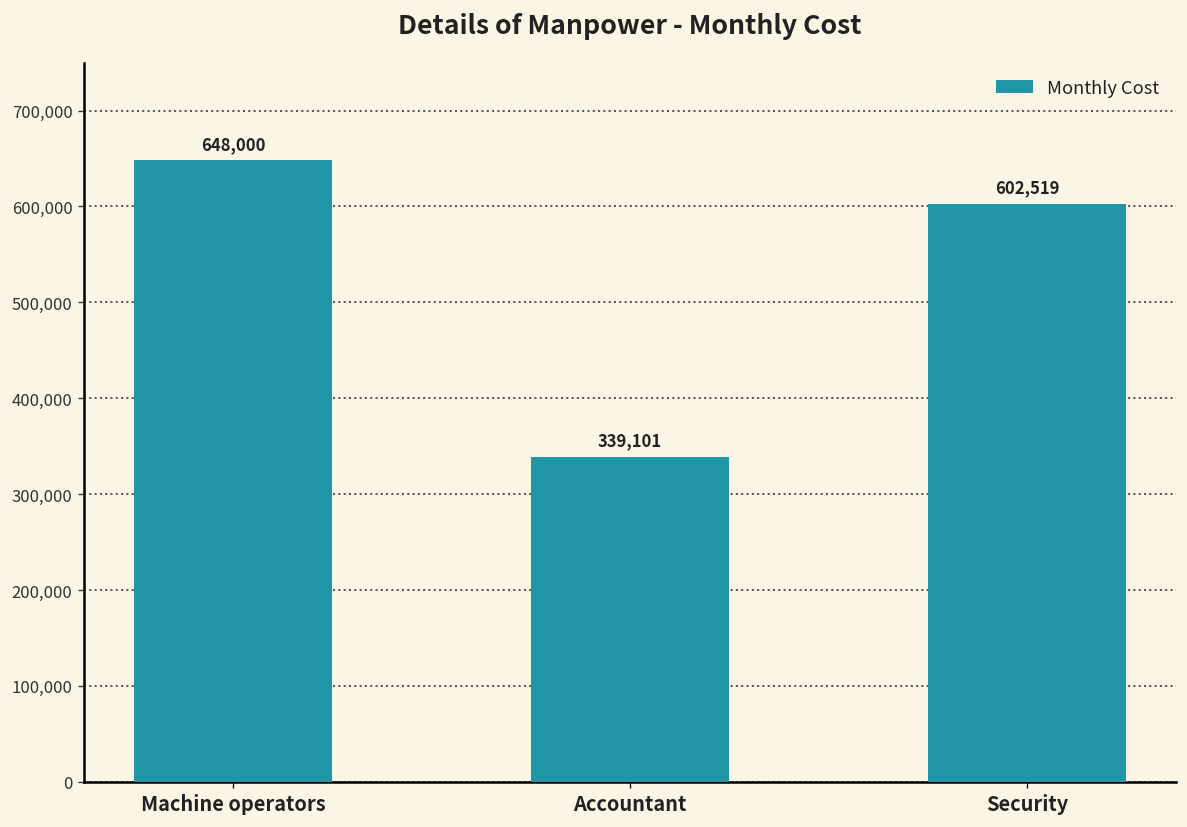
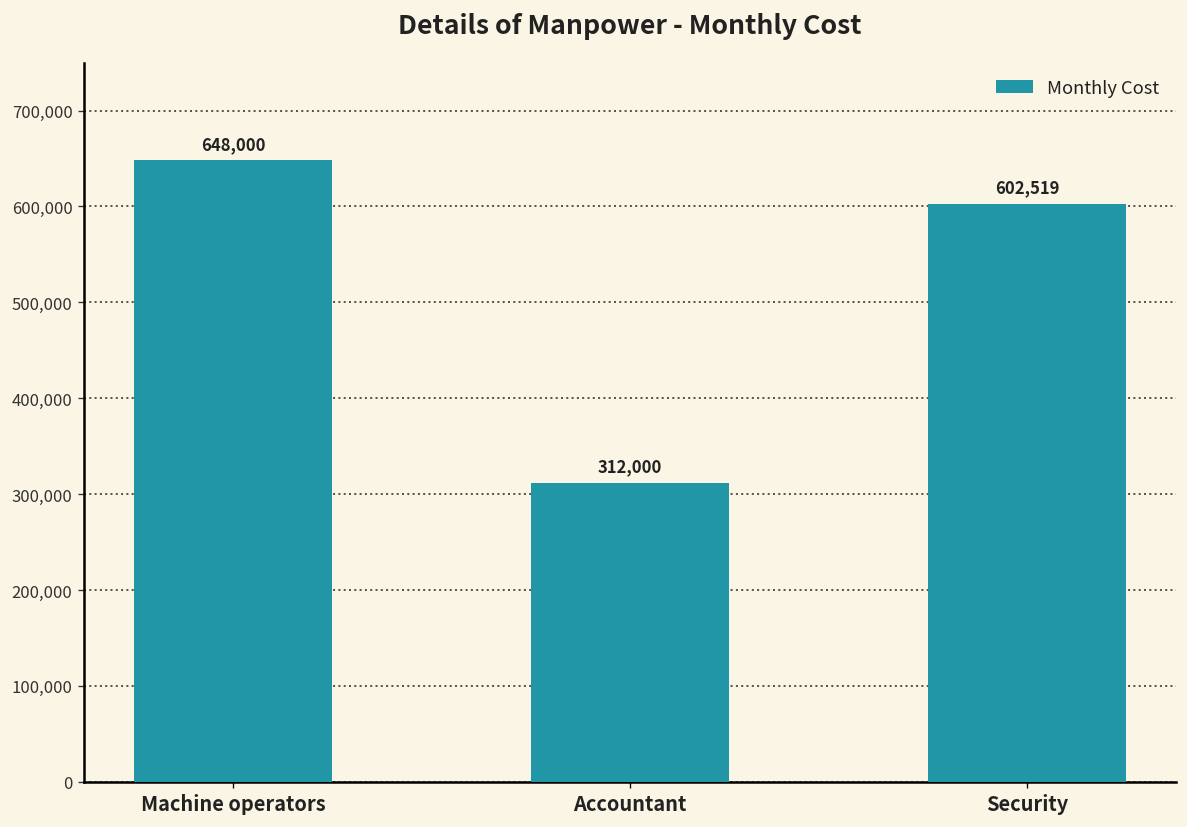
Accountant: 339,101 -> 312,000
